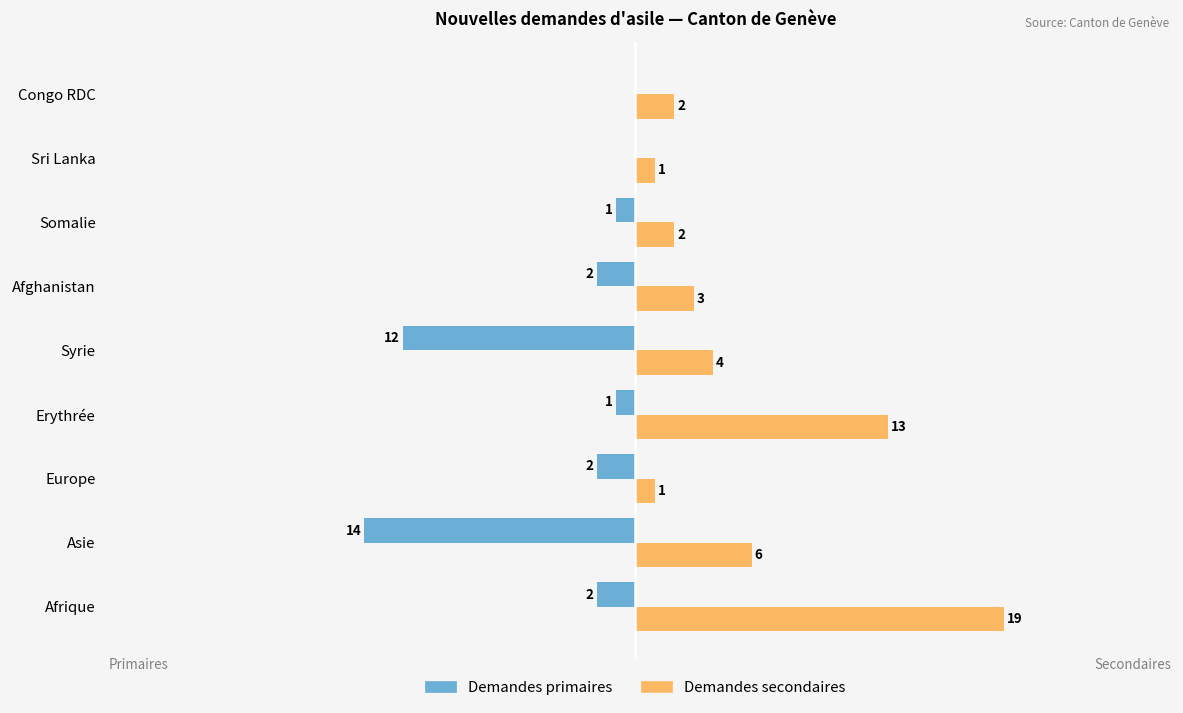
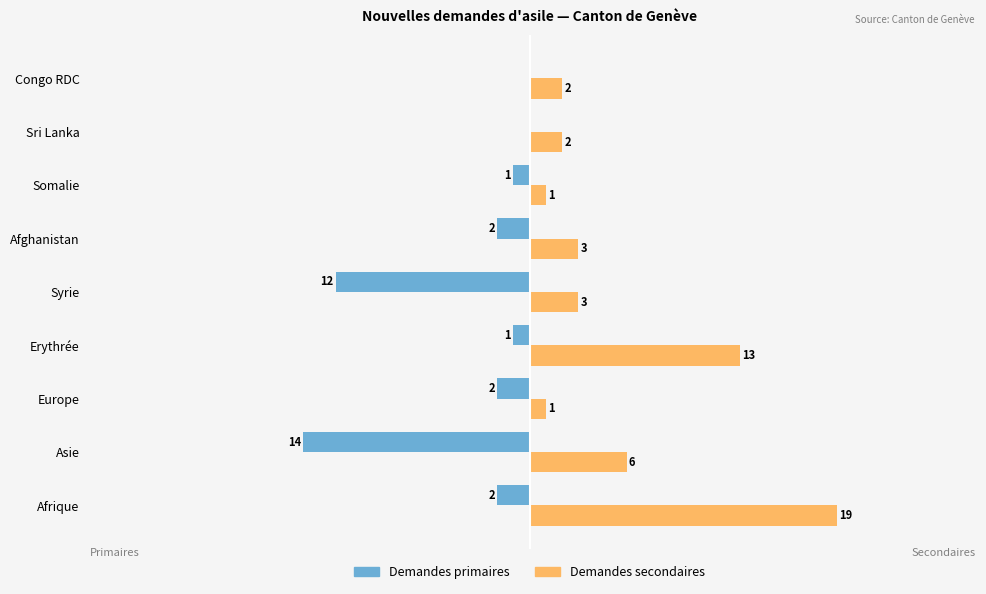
Demandes secondaires, Sri Lanka: 1 -> 2
Demandes secondaires, Somalie: 2 -> 1
Demandes secondaires, Syrie: 4 -> 3
